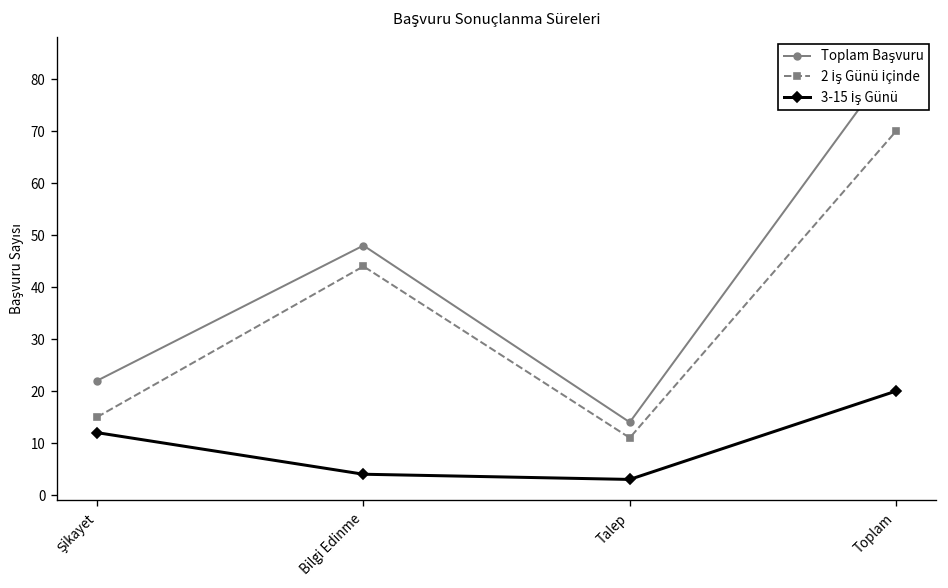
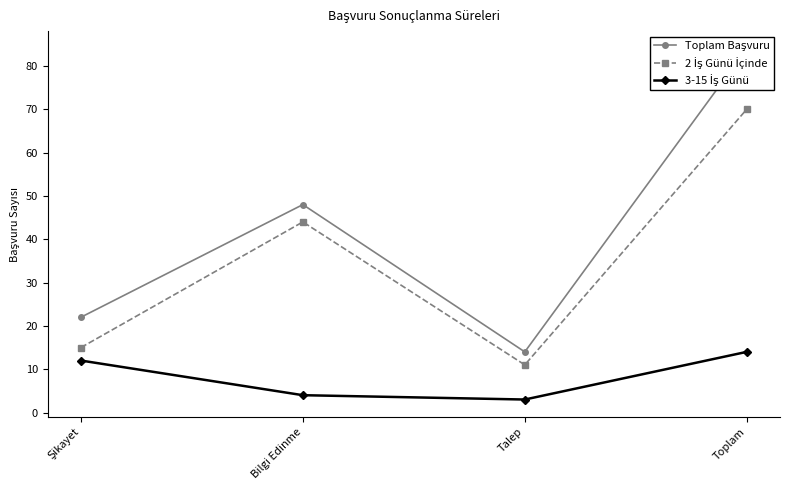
3-15 İş Günü, Toplam: 20 -> 14
